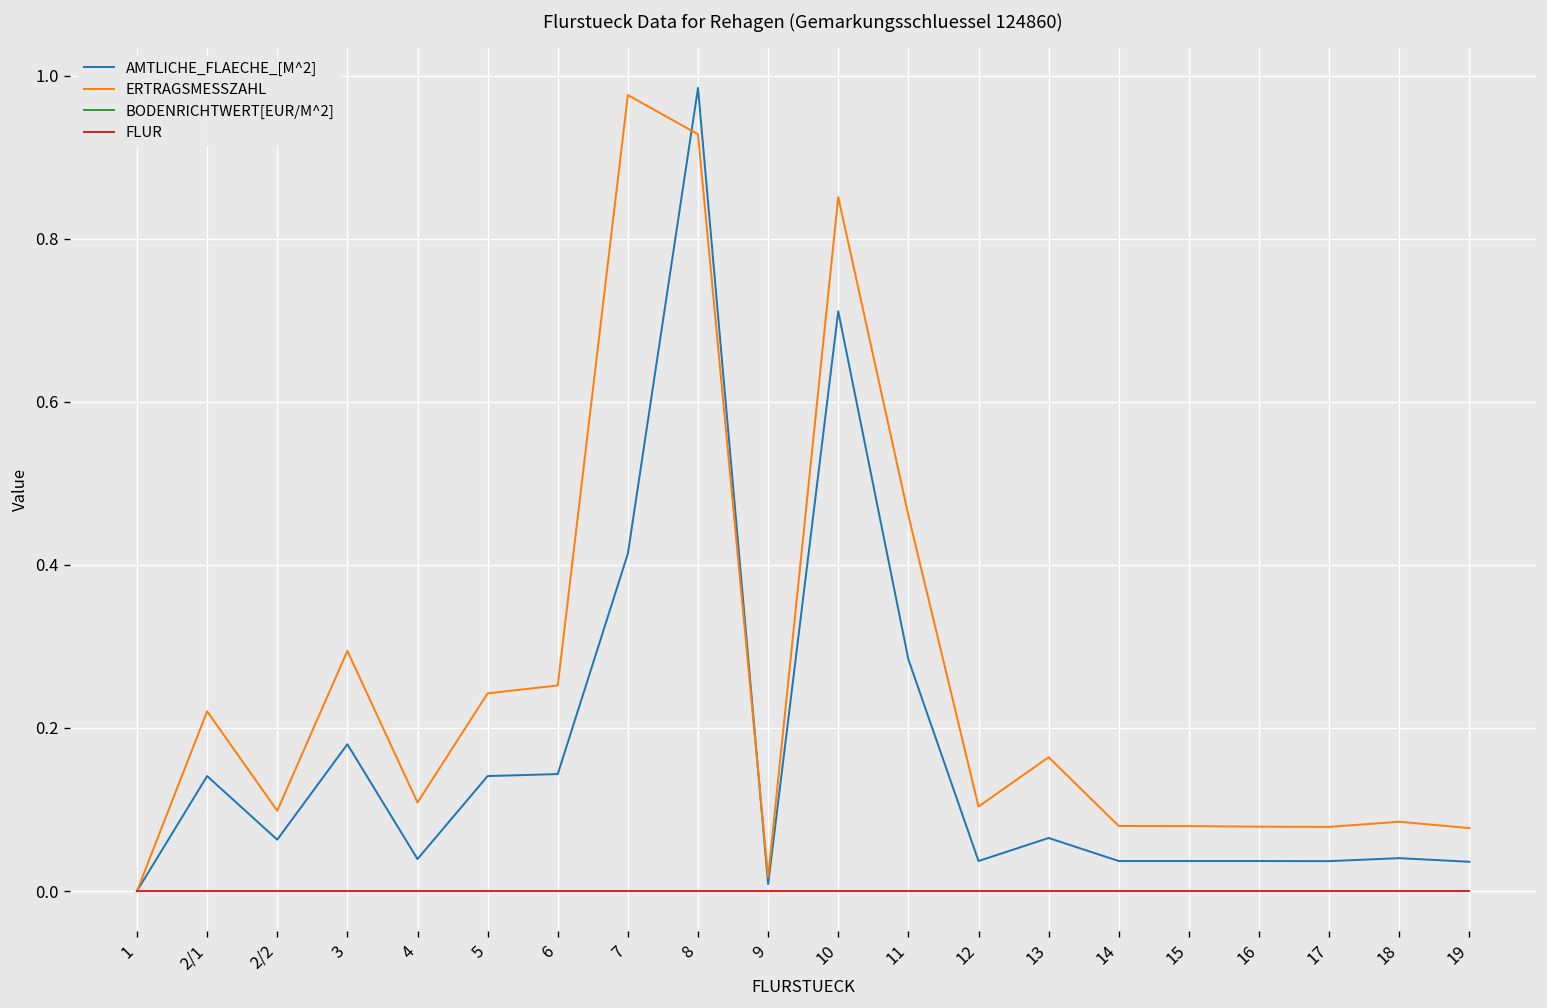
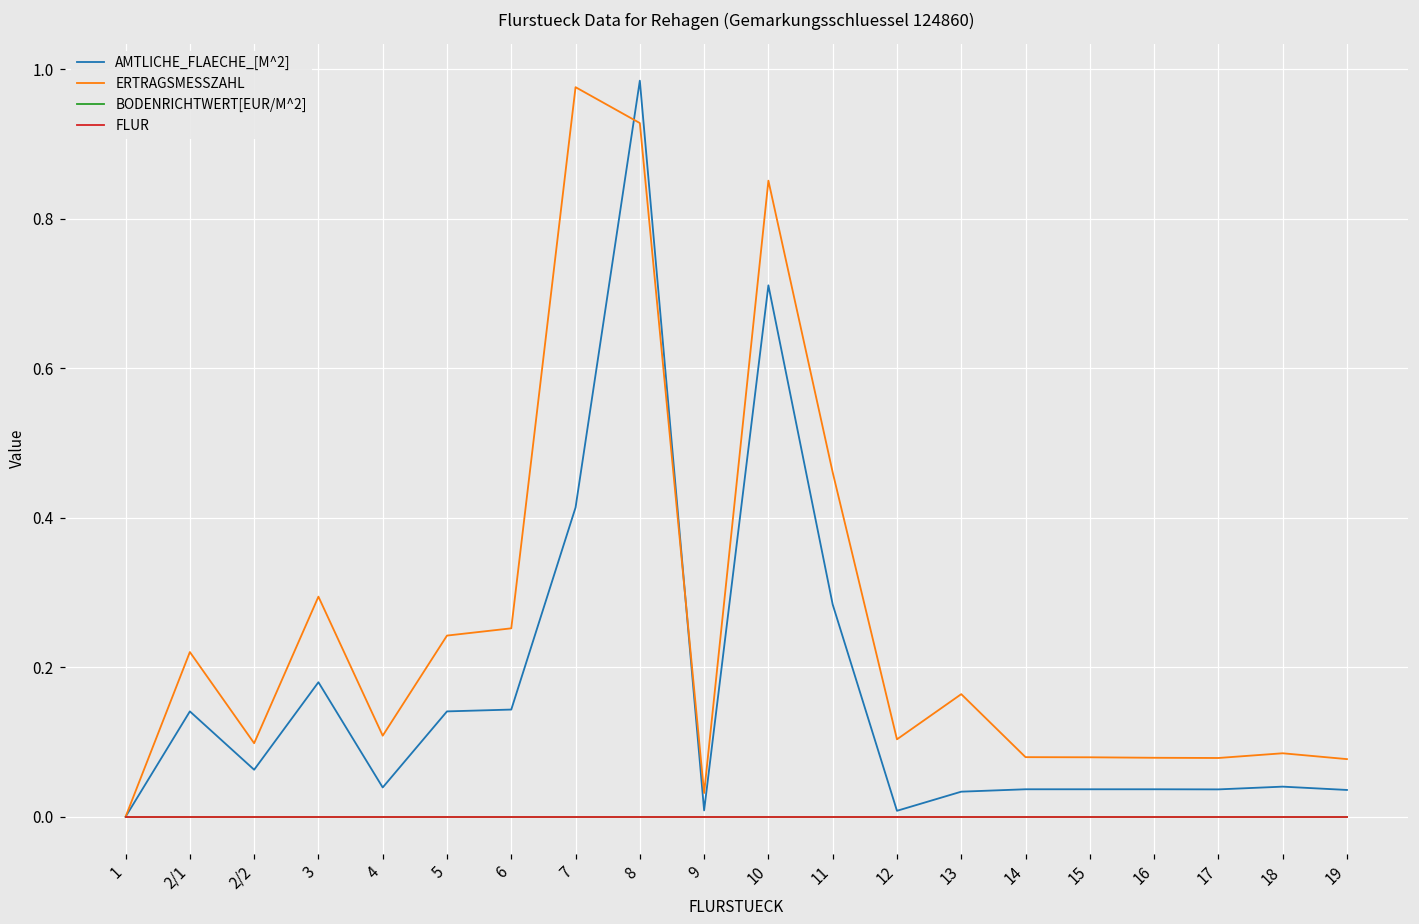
ERTRAGSMESSZAHL, 9: 0.02 -> 0.03
AMTLICHE_FLAECHE_[M^2], 12: 0.04 -> 0.01
AMTLICHE_FLAECHE_[M^2], 13: 0.07 -> 0.03
